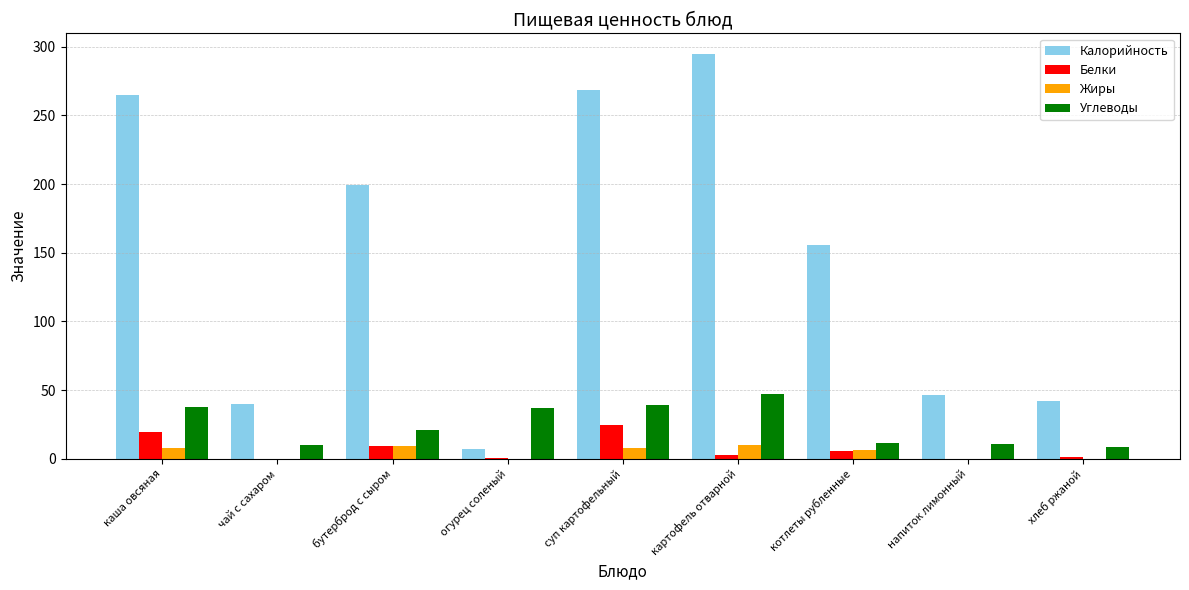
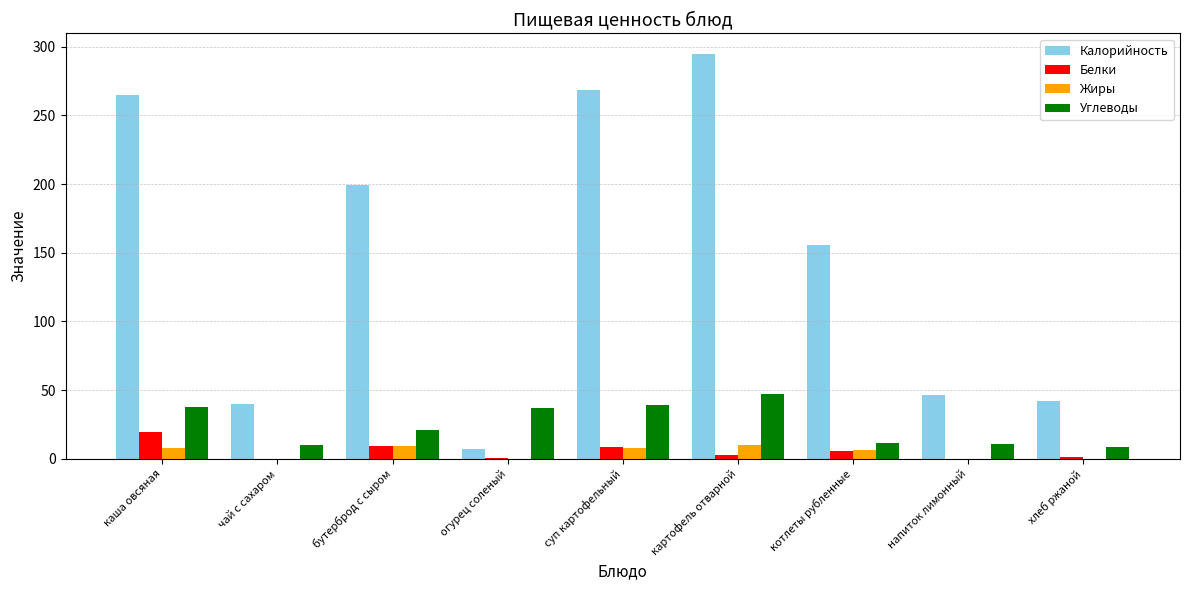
Белки, суп картофельный: 25 -> 9
